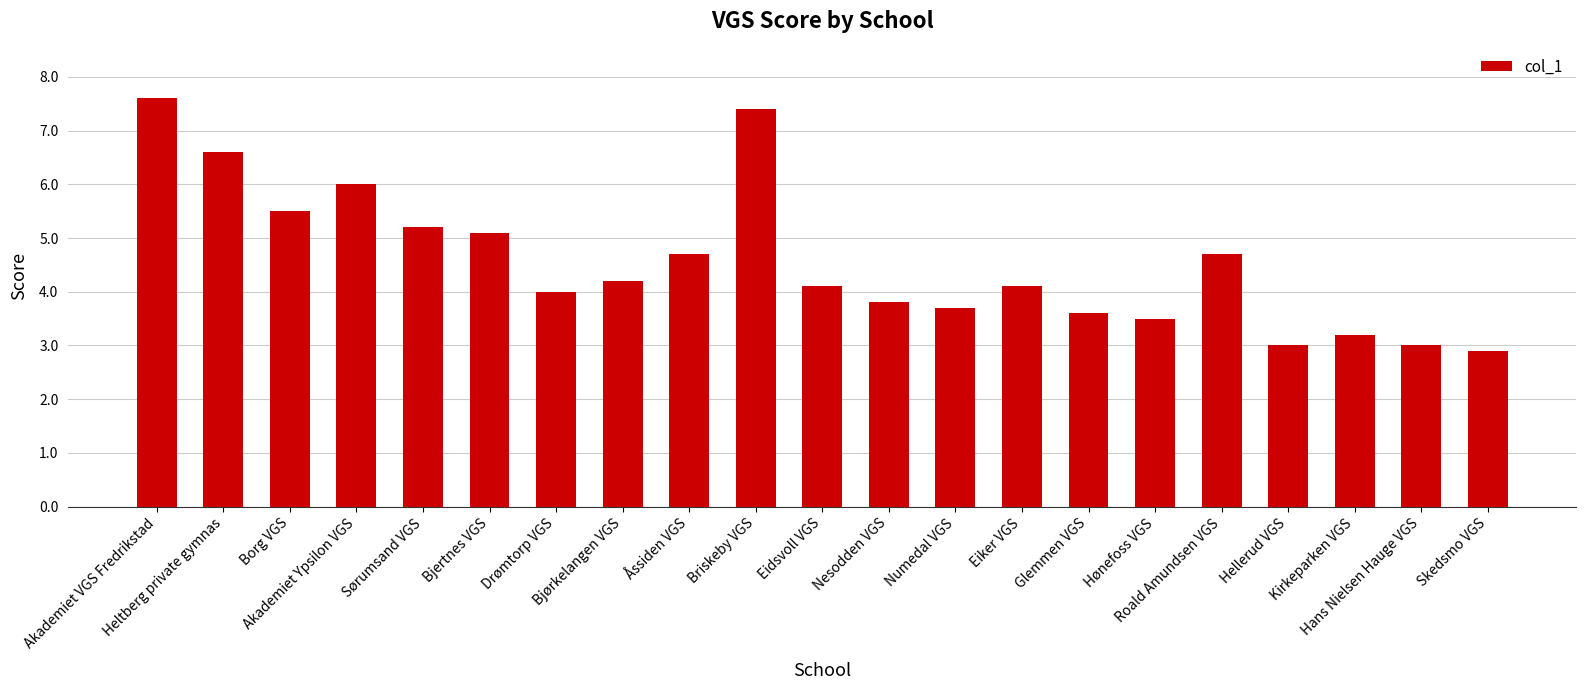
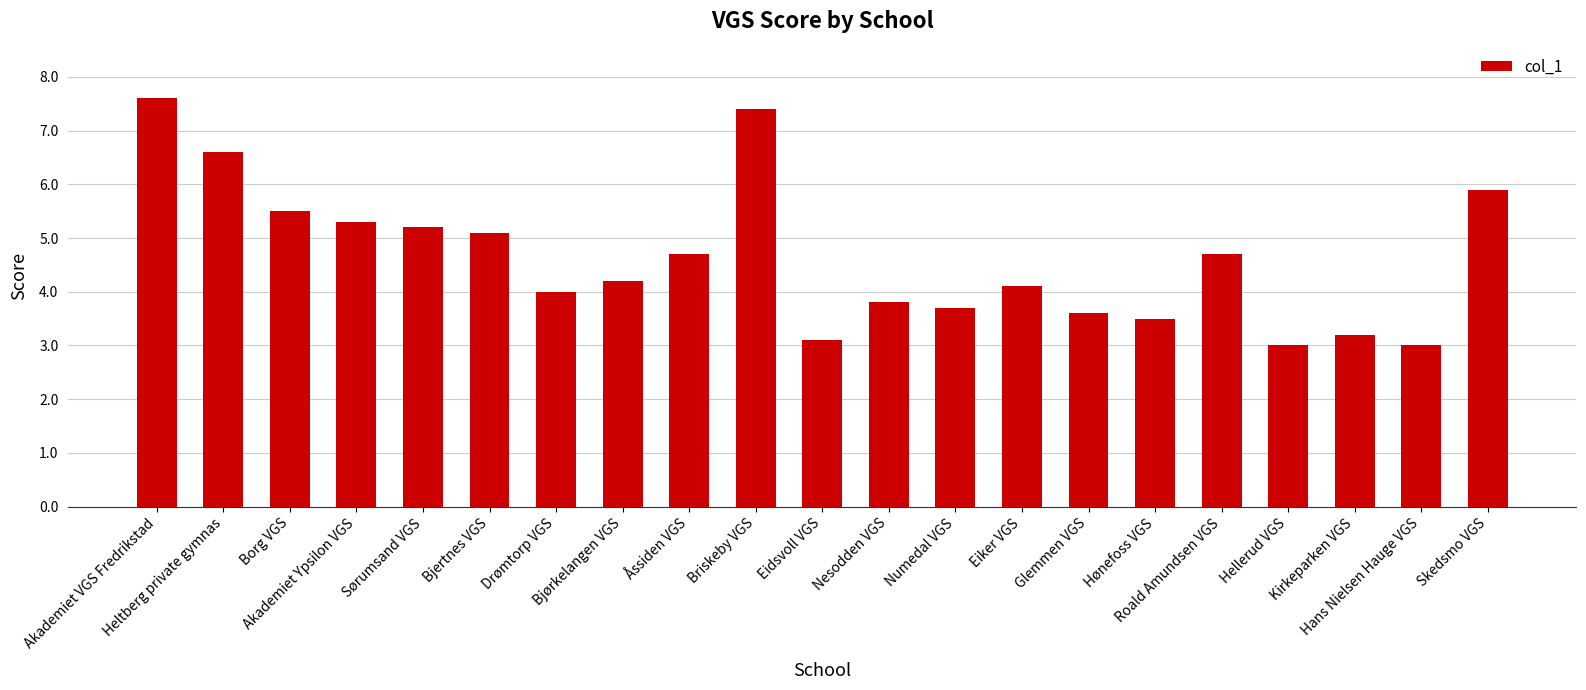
Akademiet Ypsilon VGS: 6.0 -> 5.3
Eidsvoll VGS: 4.1 -> 3.1
Skedsmo VGS: 2.9 -> 5.9
